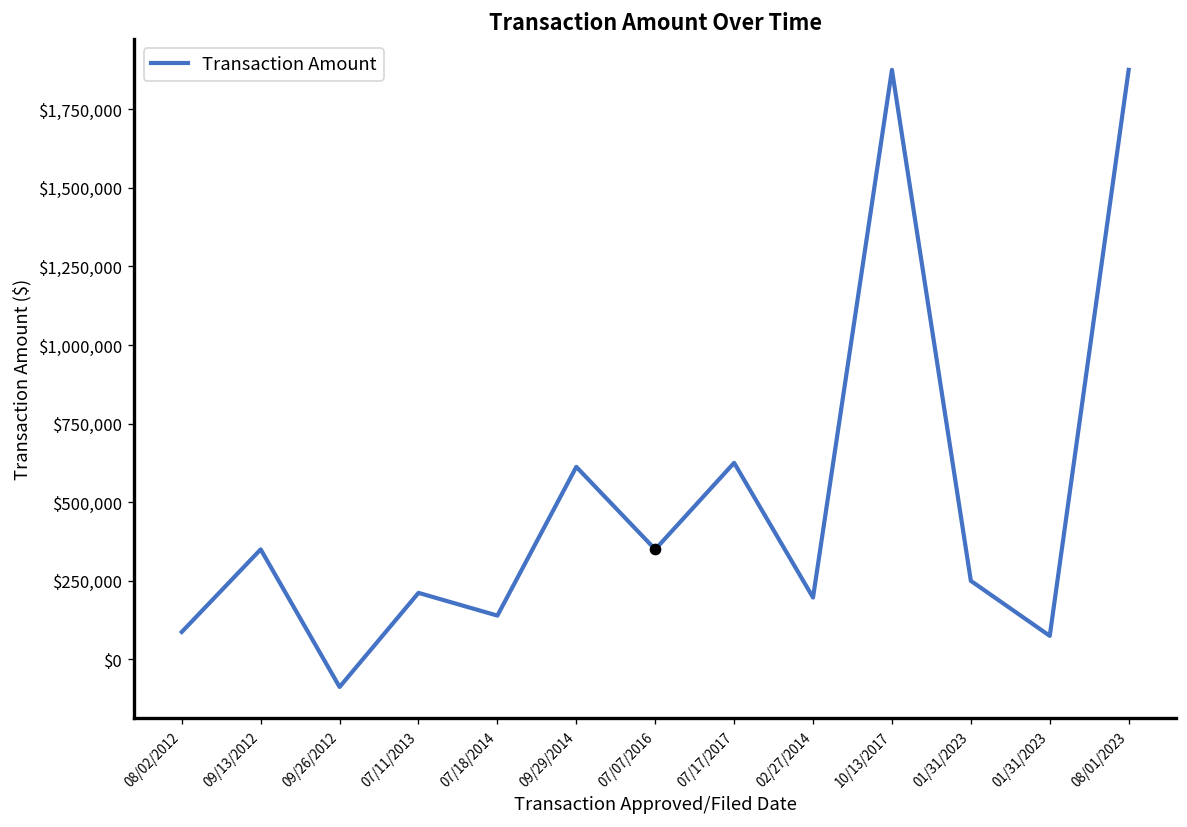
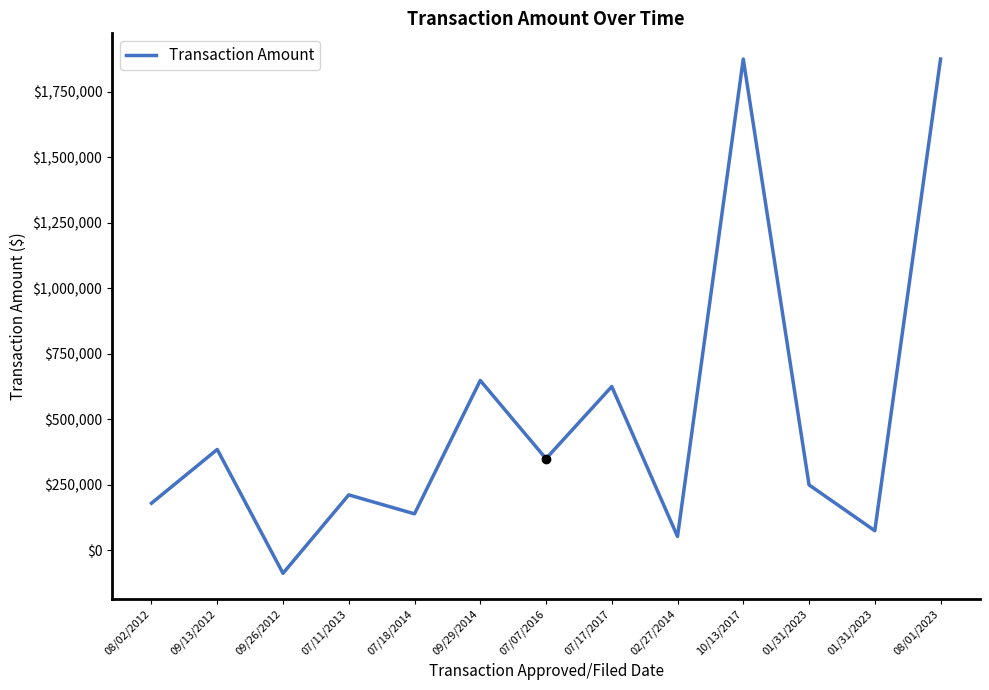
Transaction Amount, 08/02/2012: $90,000 -> $180,000
Transaction Amount, 09/13/2012: $350,000 -> $390,000
Transaction Amount, 09/29/2014: $610,000 -> $650,000
Transaction Amount, 02/27/2014: $200,000 -> $50,000
